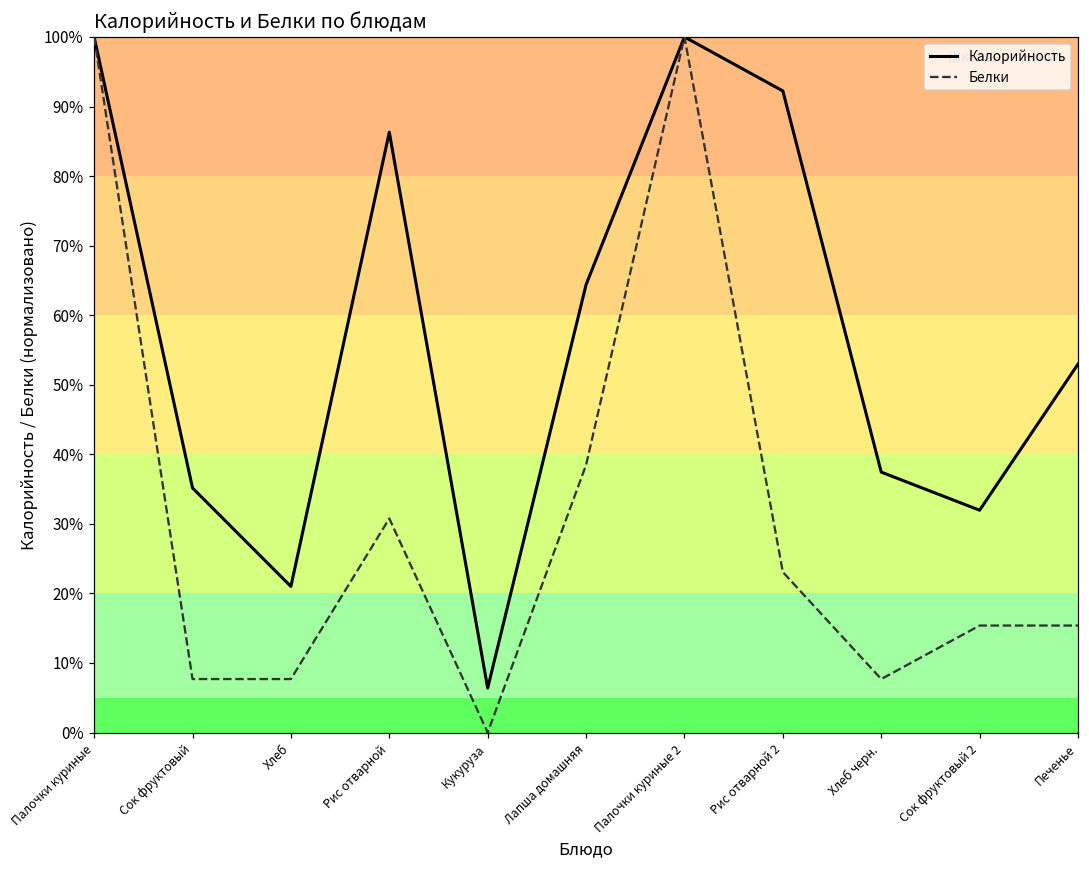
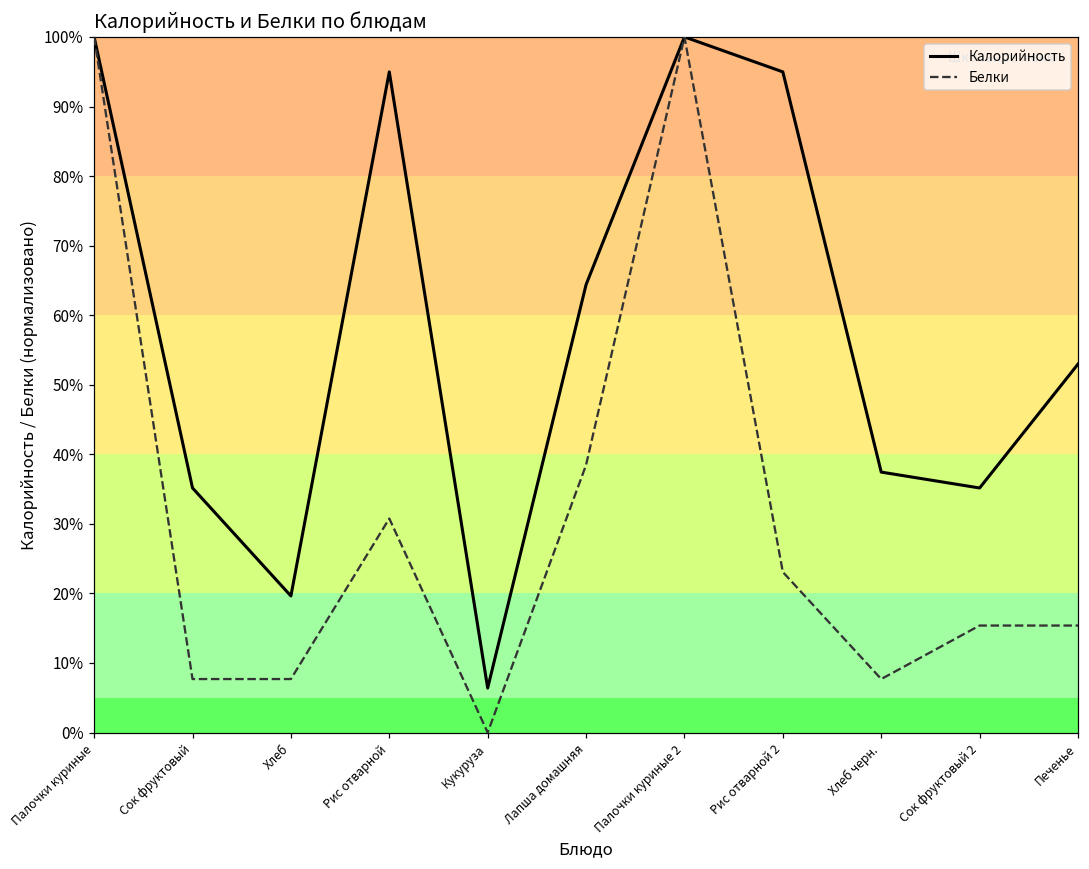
Калорийность, Хлеб: 21% -> 20%
Калорийность, Рис отварной: 86% -> 95%
Калорийность, Рис отварной 2: 92% -> 95%
Калорийность, Сок фруктовый 2: 32% -> 35%
